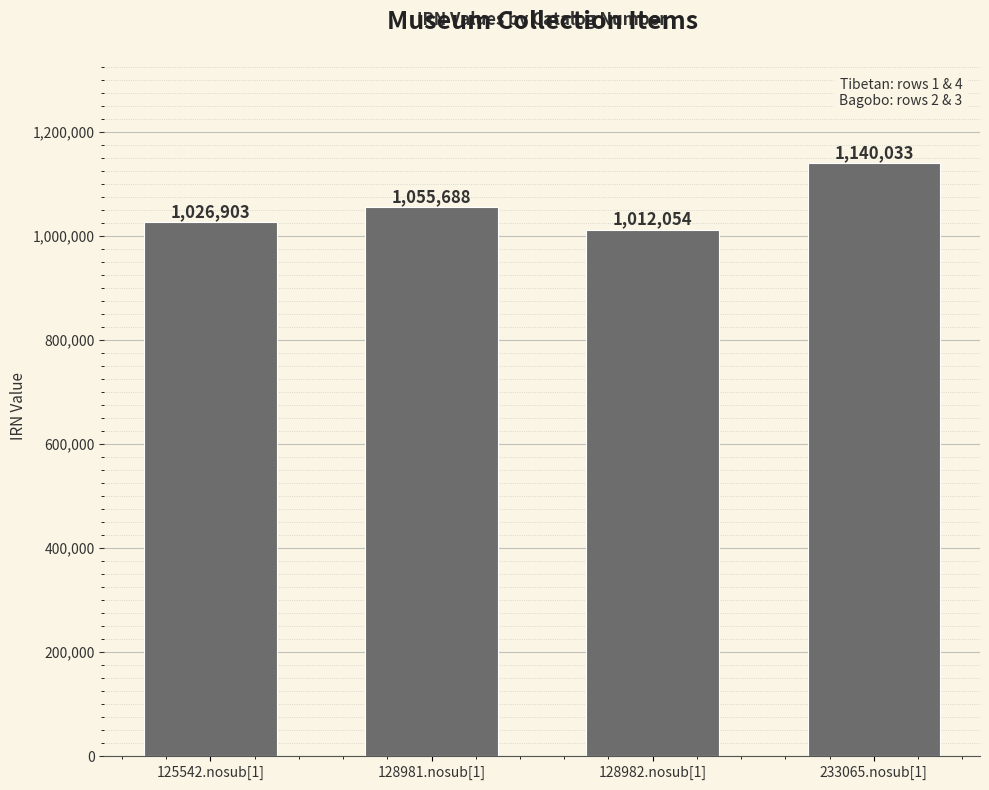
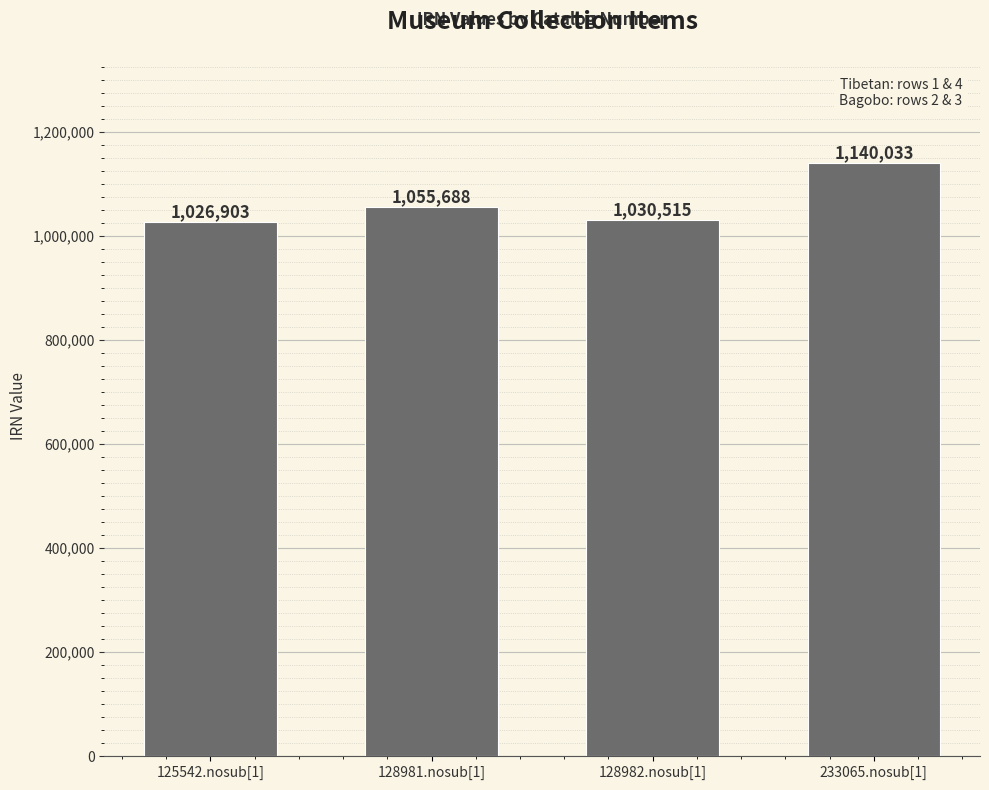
128982.nosub[1]: 1,012,054 -> 1,030,515
